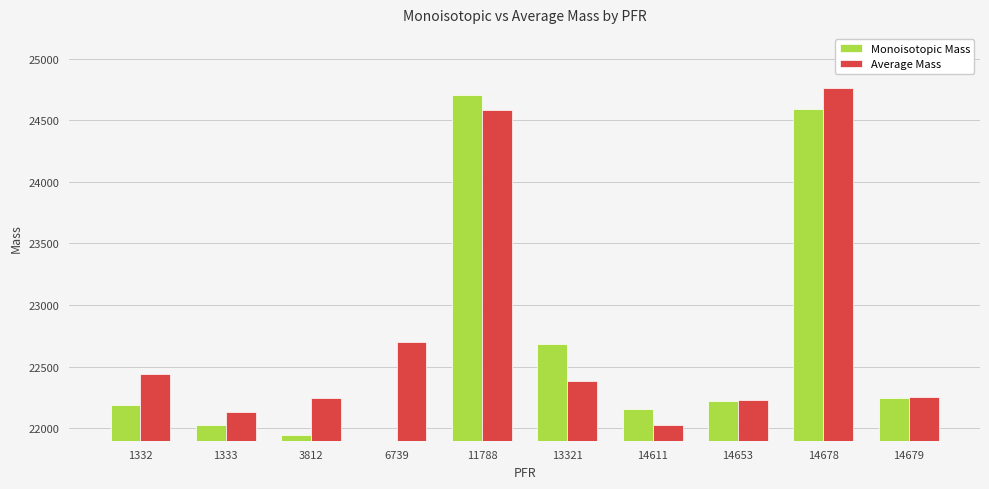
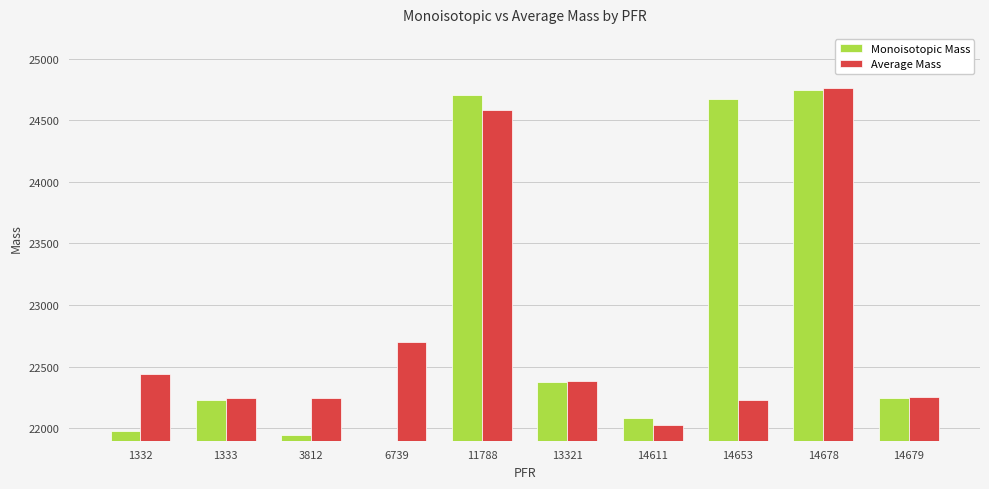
Monoisotopic Mass, 1332: 22190 -> 21980
Monoisotopic Mass, 1333: 22030 -> 22230
Average Mass, 1333: 22130 -> 22250
Monoisotopic Mass, 13321: 22680 -> 22370
Monoisotopic Mass, 14611: 22160 -> 22080
Monoisotopic Mass, 14653: 22220 -> 24670
Monoisotopic Mass, 14678: 24590 -> 24750
